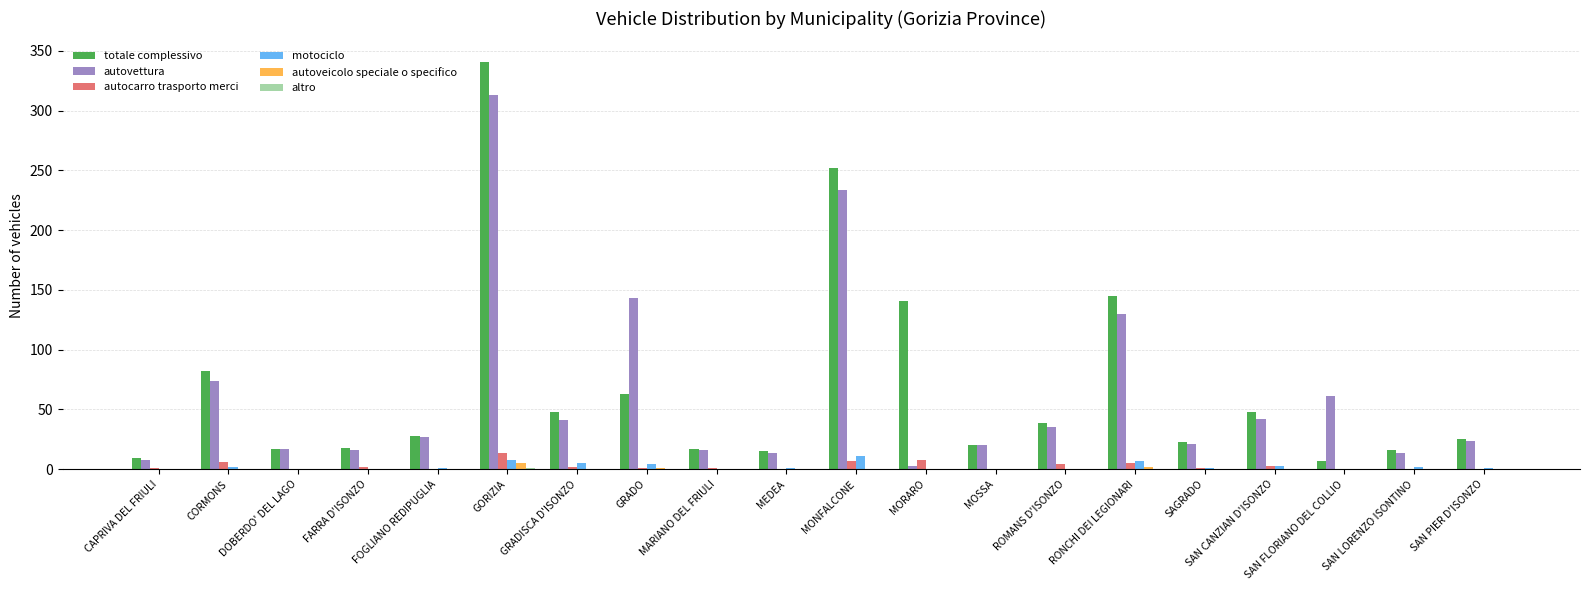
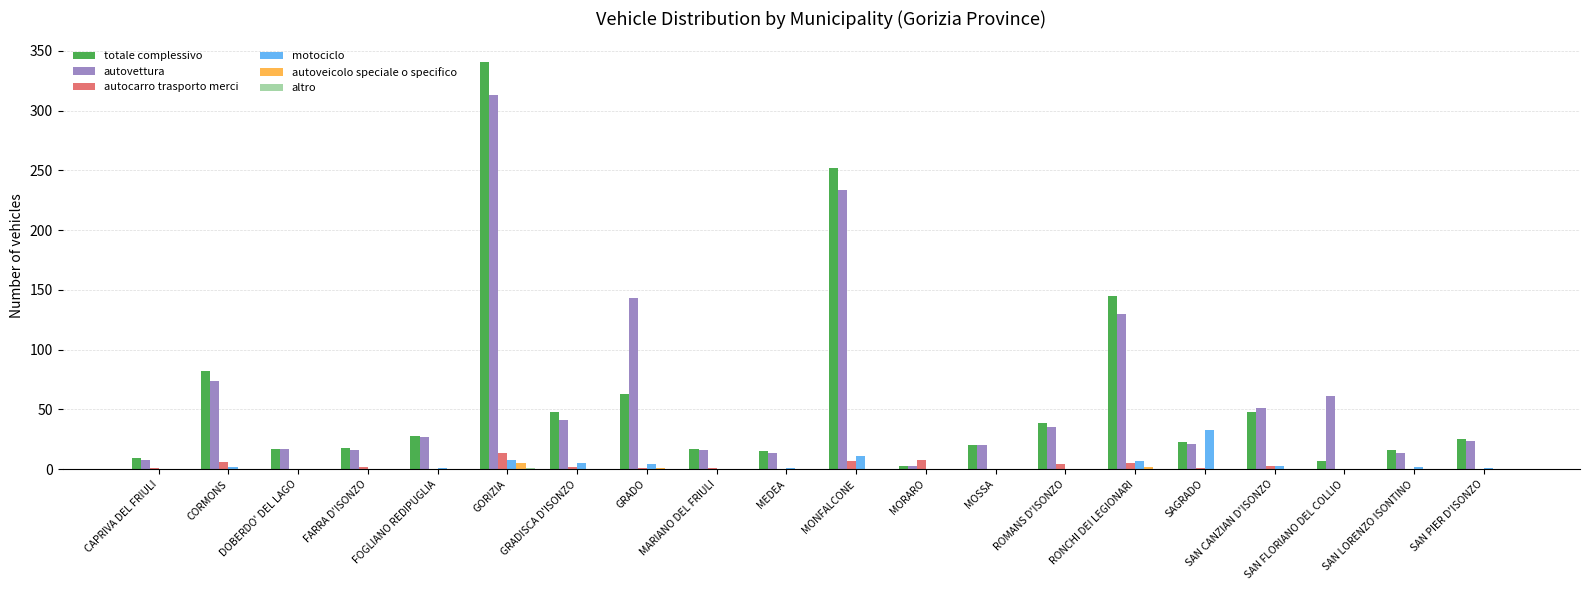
totale complessivo, MORARO: 141 -> 3
motociclo, SAGRADO: 1 -> 33
autovettura, SAN CANZIAN D'ISONZO: 42 -> 51
